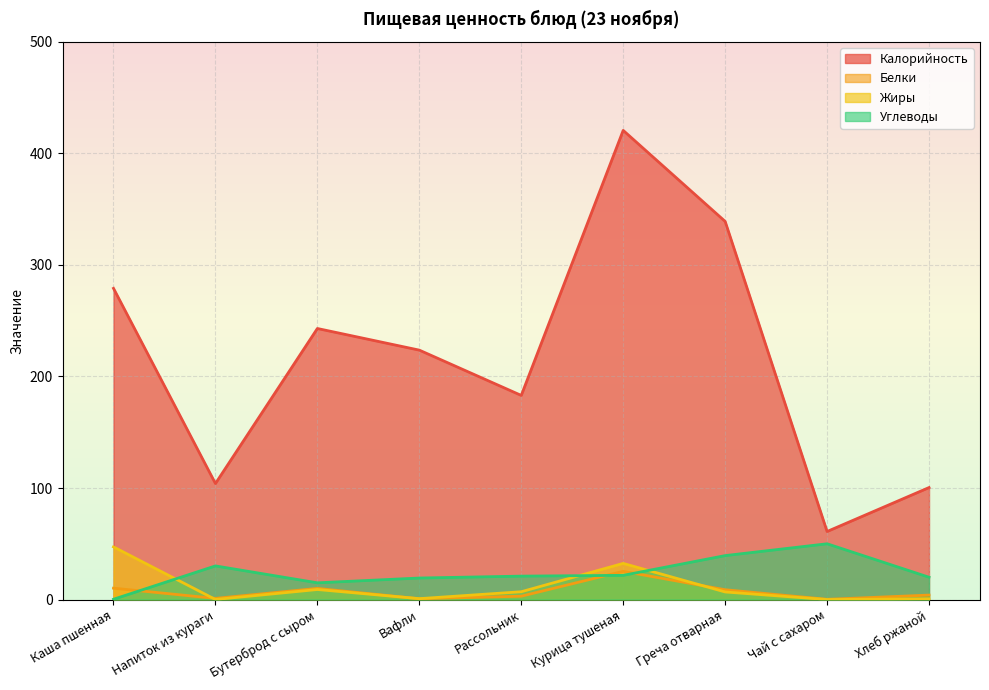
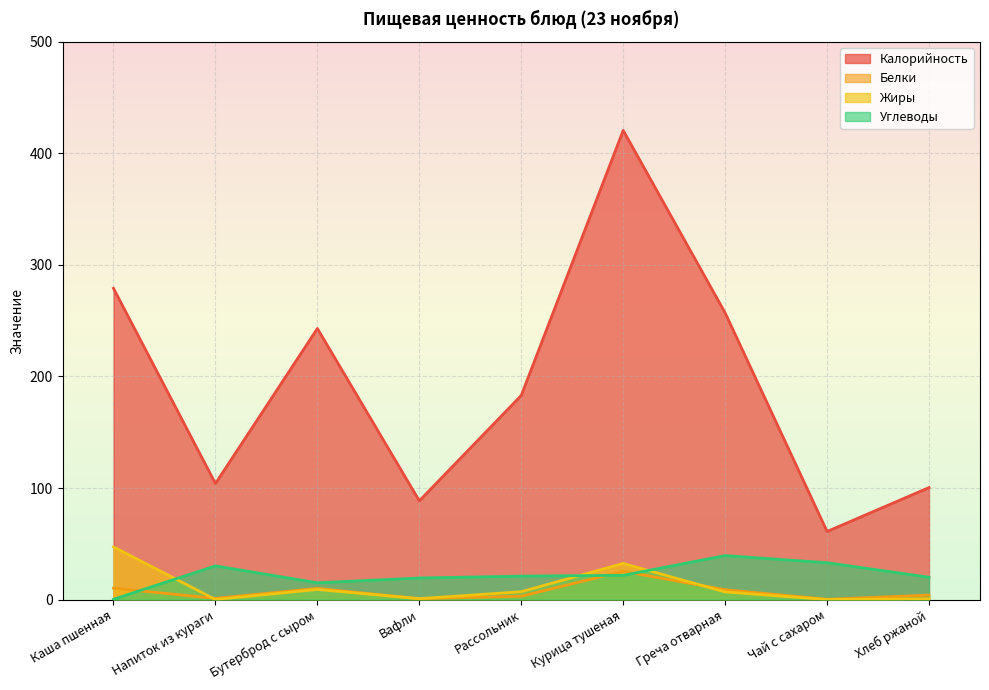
Калорийность, Вафли: 224 -> 89
Калорийность, Греча отварная: 339 -> 257
Углеводы, Чай с сахаром: 50 -> 33
